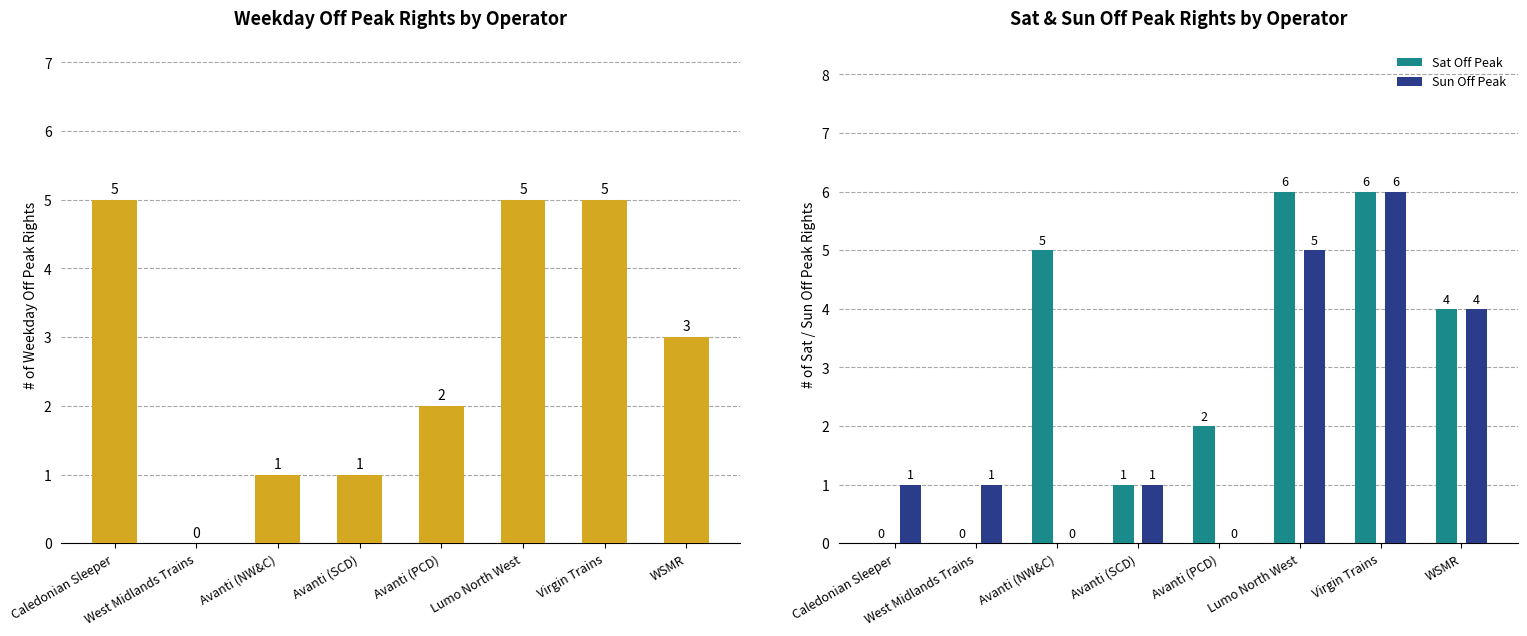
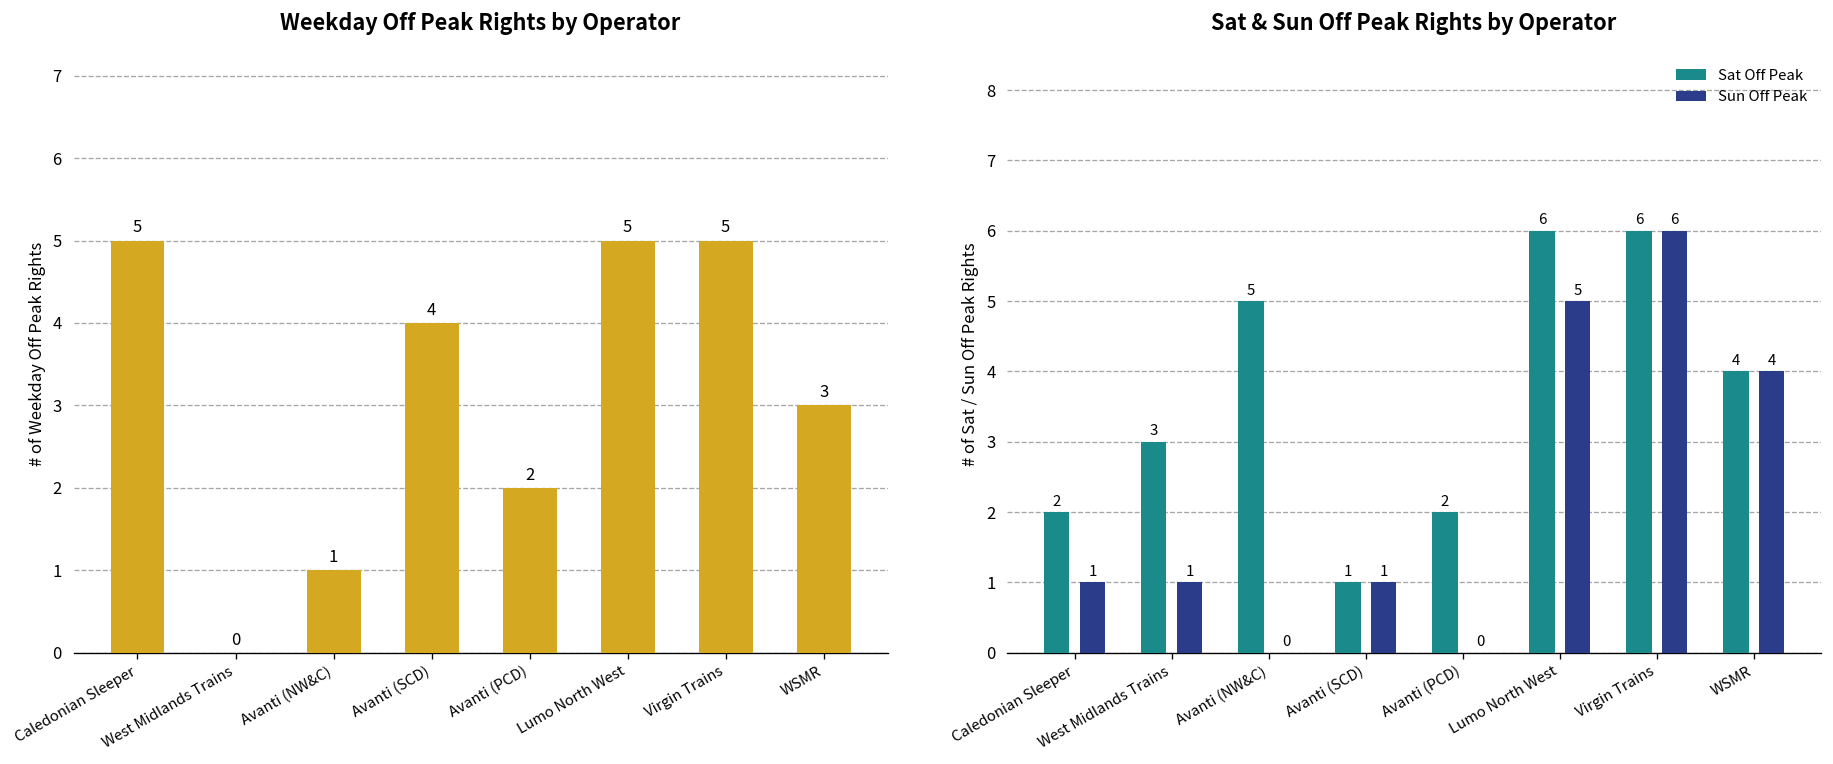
Weekday Off Peak Rights by Operator, Avanti (SCD): 1 -> 4
Sat & Sun Off Peak Rights by Operator, Sat Off Peak, Caledonian Sleeper: 0 -> 2
Sat & Sun Off Peak Rights by Operator, Sat Off Peak, West Midlands Trains: 0 -> 3
